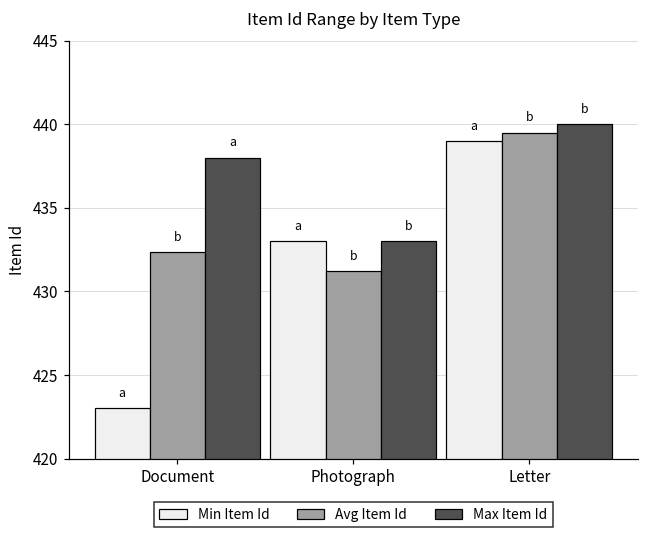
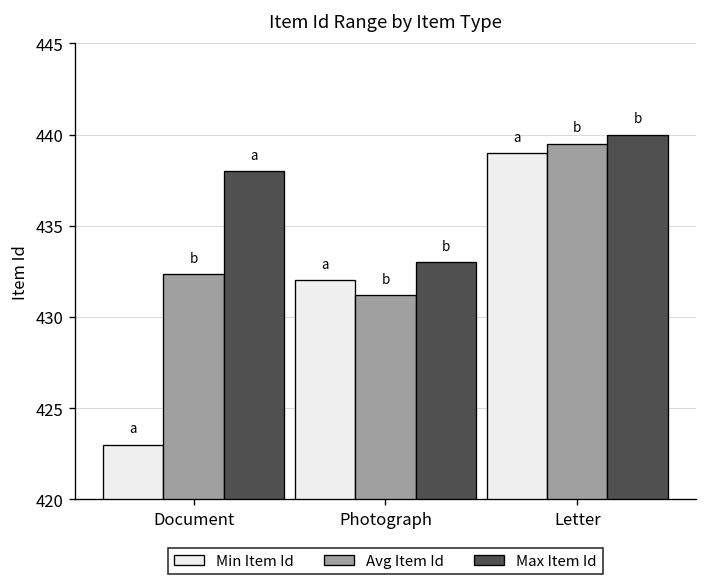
Min Item Id, Photograph: 433 -> 432
